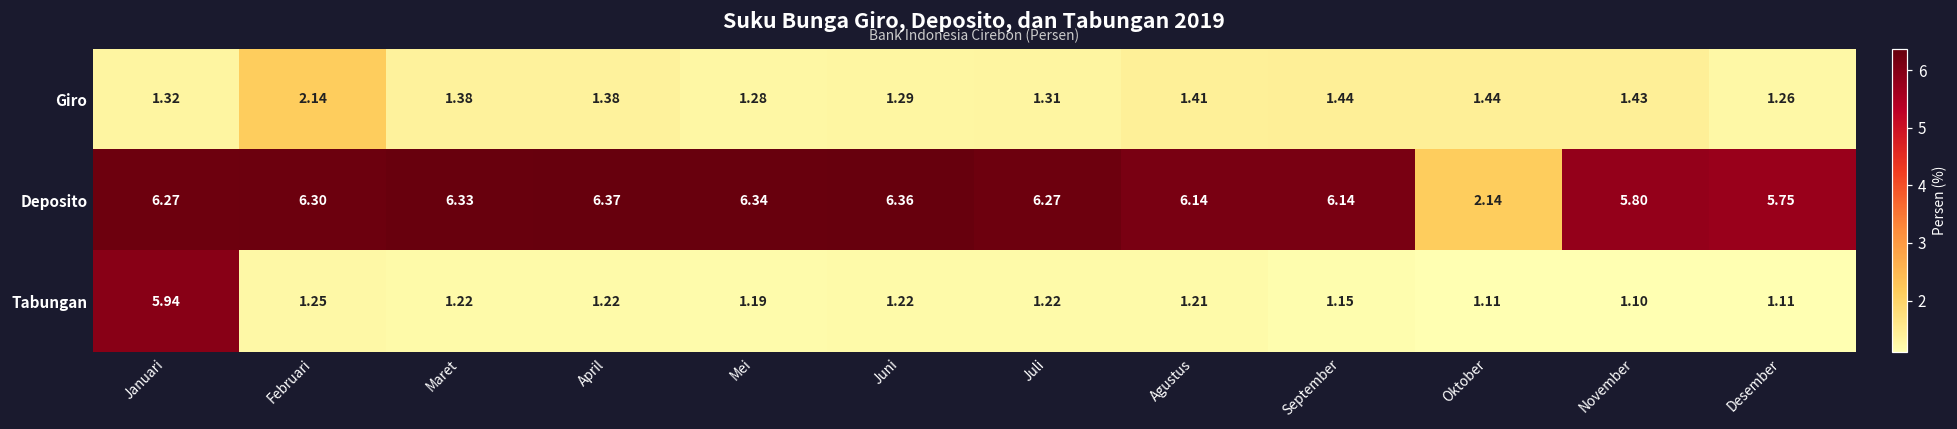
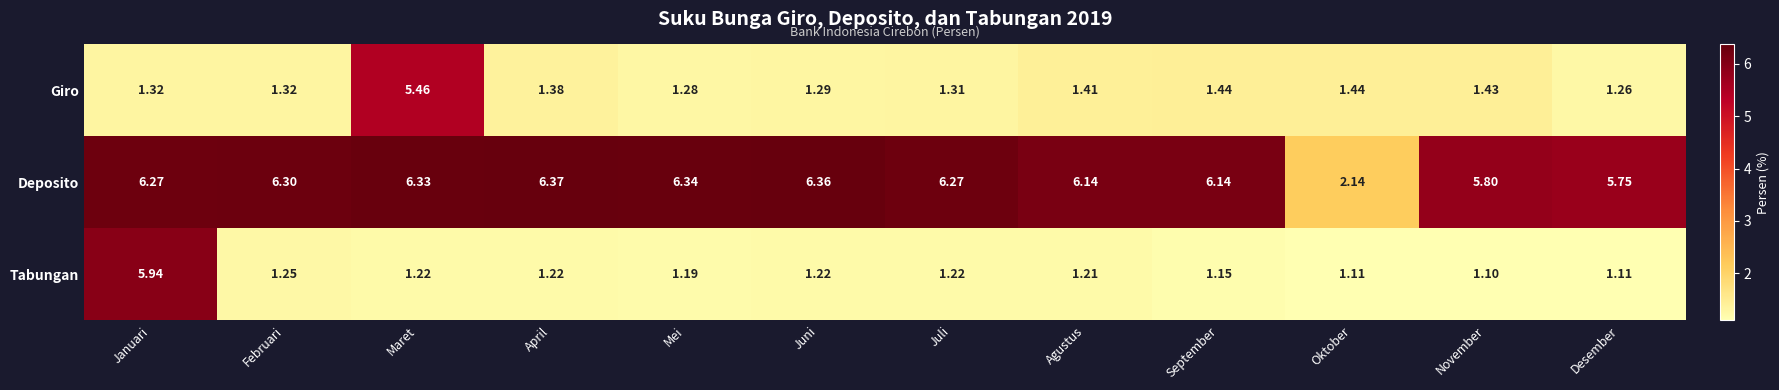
Giro, Februari: 2.14 -> 1.32
Giro, Maret: 1.38 -> 5.46
